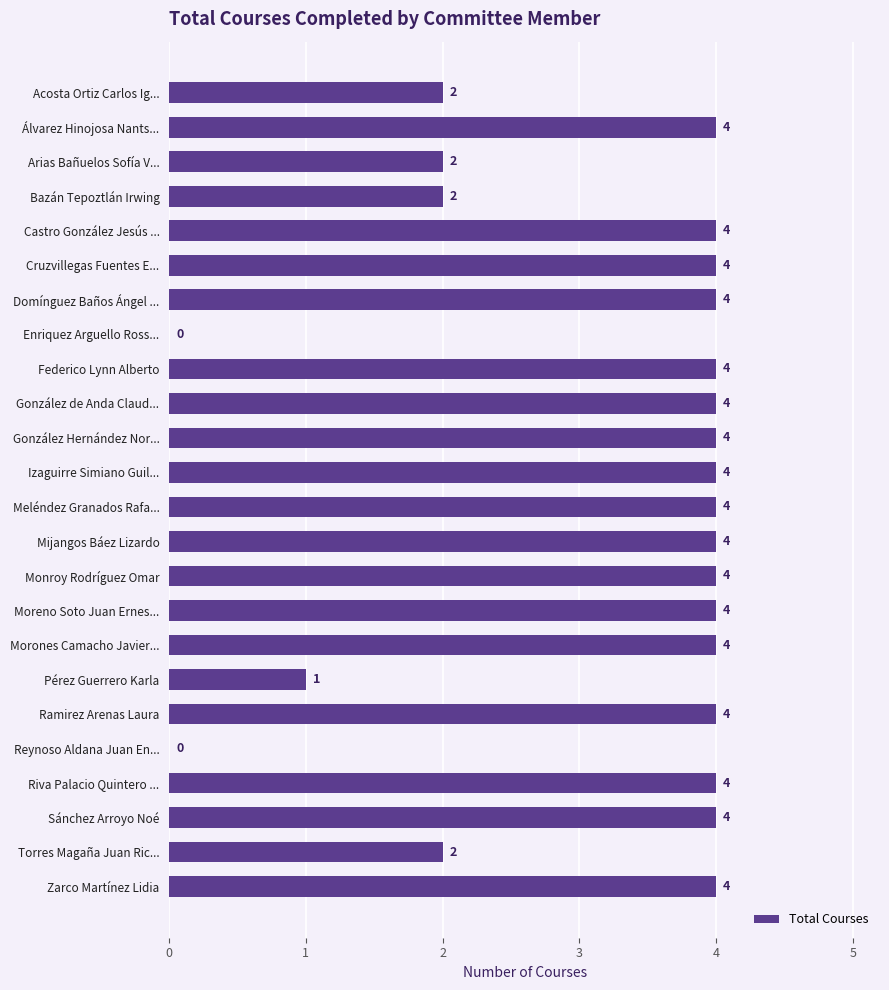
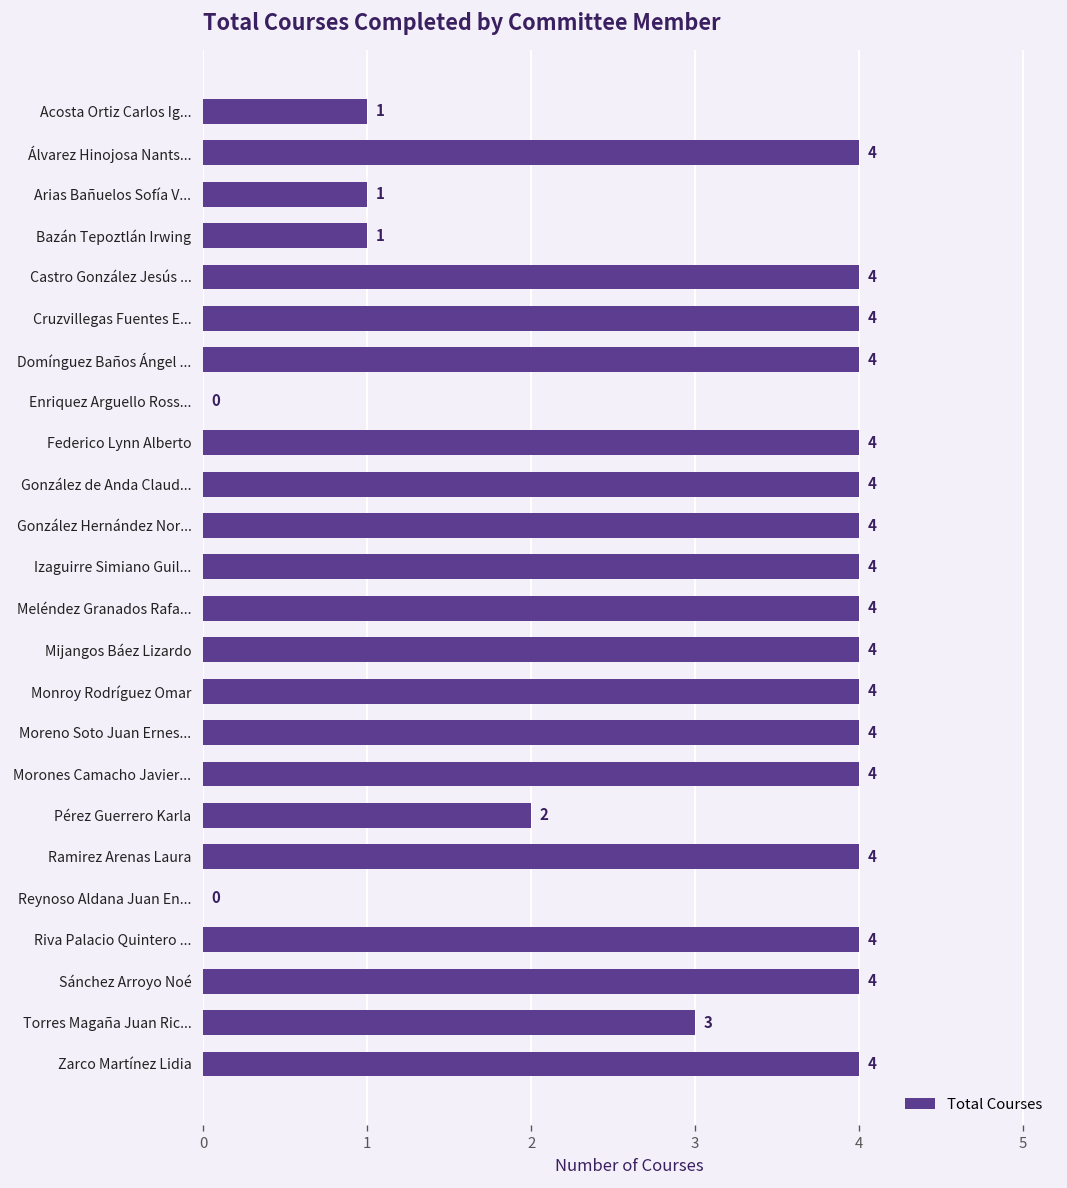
Acosta Ortiz Carlos Ig...: 2 -> 1
Arias Bañuelos Sofía V...: 2 -> 1
Bazán Tepoztlán Irwing: 2 -> 1
Pérez Guerrero Karla: 1 -> 2
Torres Magaña Juan Ric...: 2 -> 3
